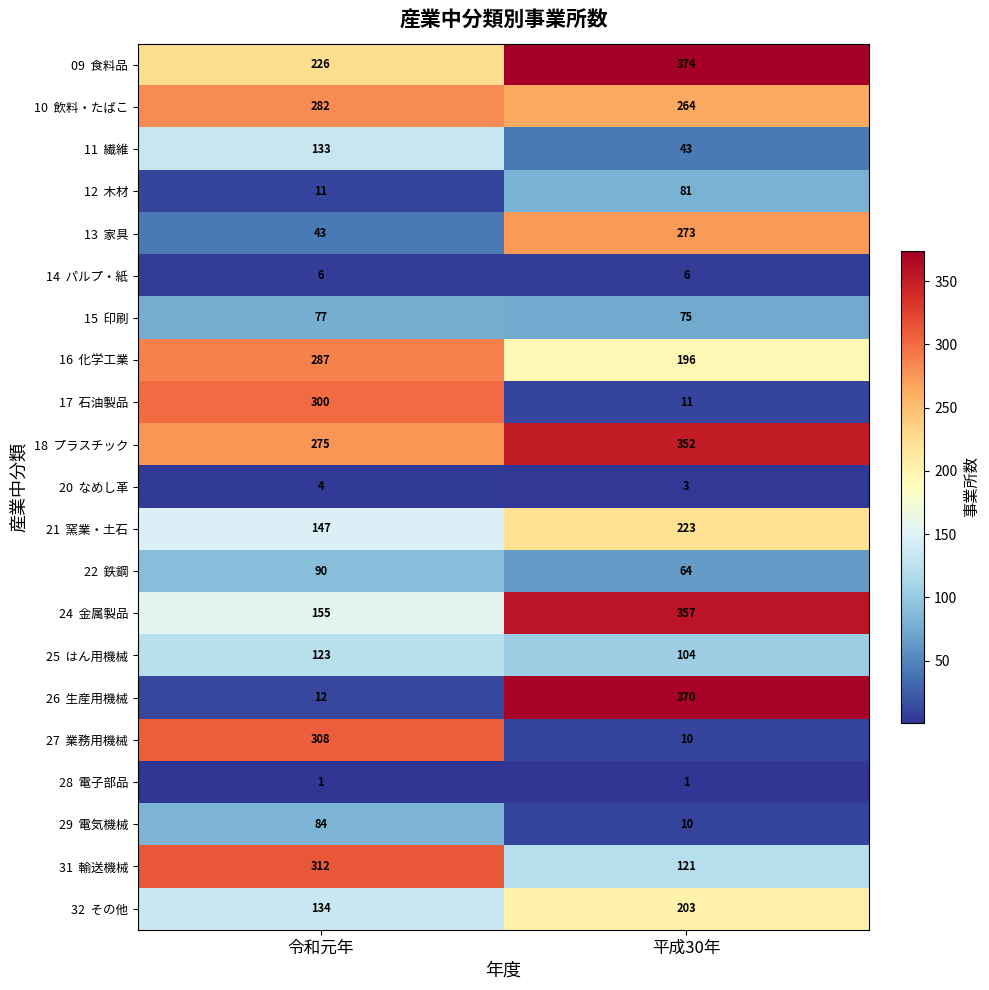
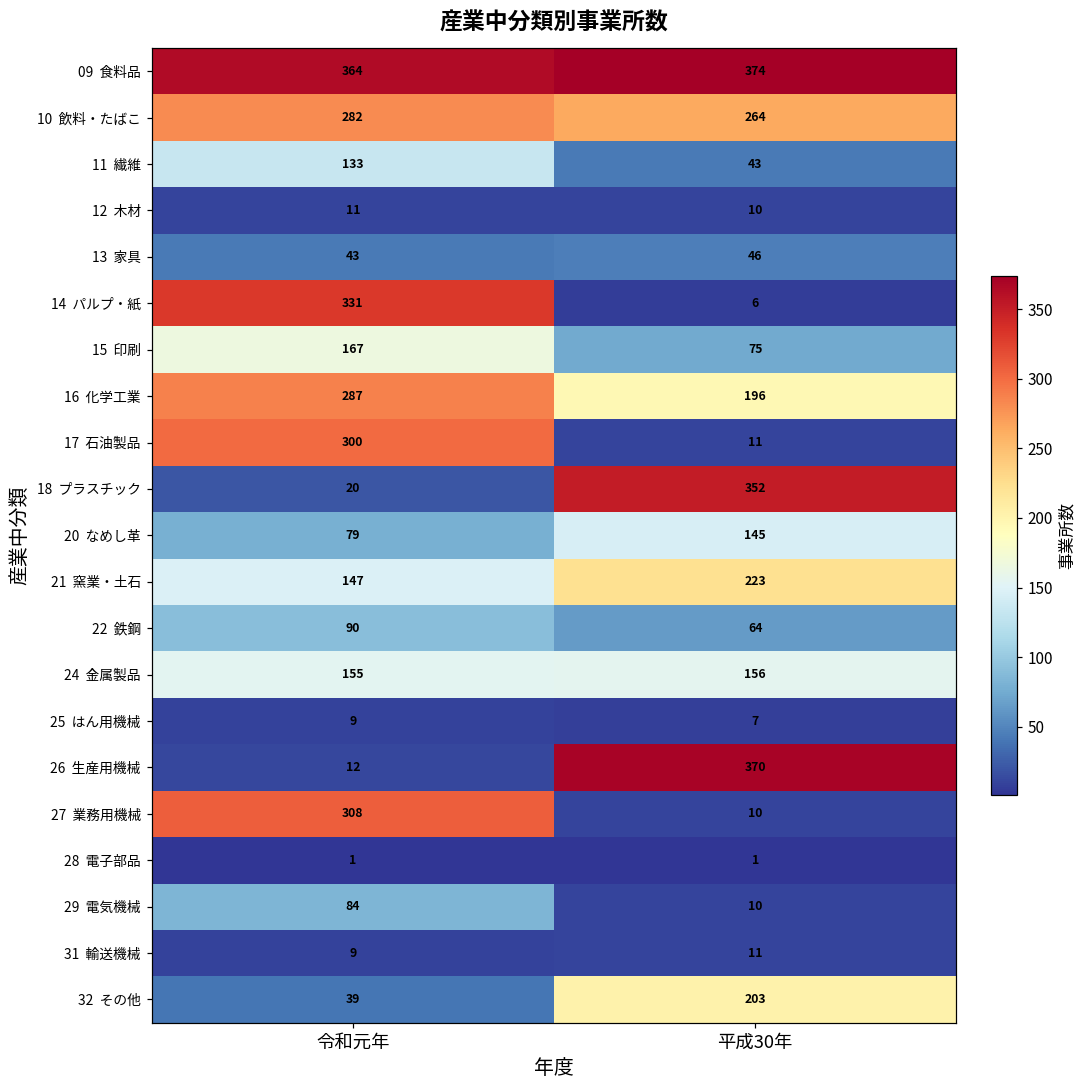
09 食料品, 令和元年: 226 -> 364
12 木材, 平成30年: 81 -> 10
13 家具, 平成30年: 273 -> 46
14 パルプ・紙, 令和元年: 6 -> 331
15 印刷, 令和元年: 77 -> 167
18 プラスチック, 令和元年: 275 -> 20
20 なめし革, 令和元年: 4 -> 79
20 なめし革, 平成30年: 3 -> 145
24 金属製品, 平成30年: 357 -> 156
25 はん用機械, 令和元年: 123 -> 9
25 はん用機械, 平成30年: 104 -> 7
31 輸送機械, 令和元年: 312 -> 9
31 輸送機械, 平成30年: 121 -> 11
32 その他, 令和元年: 134 -> 39
